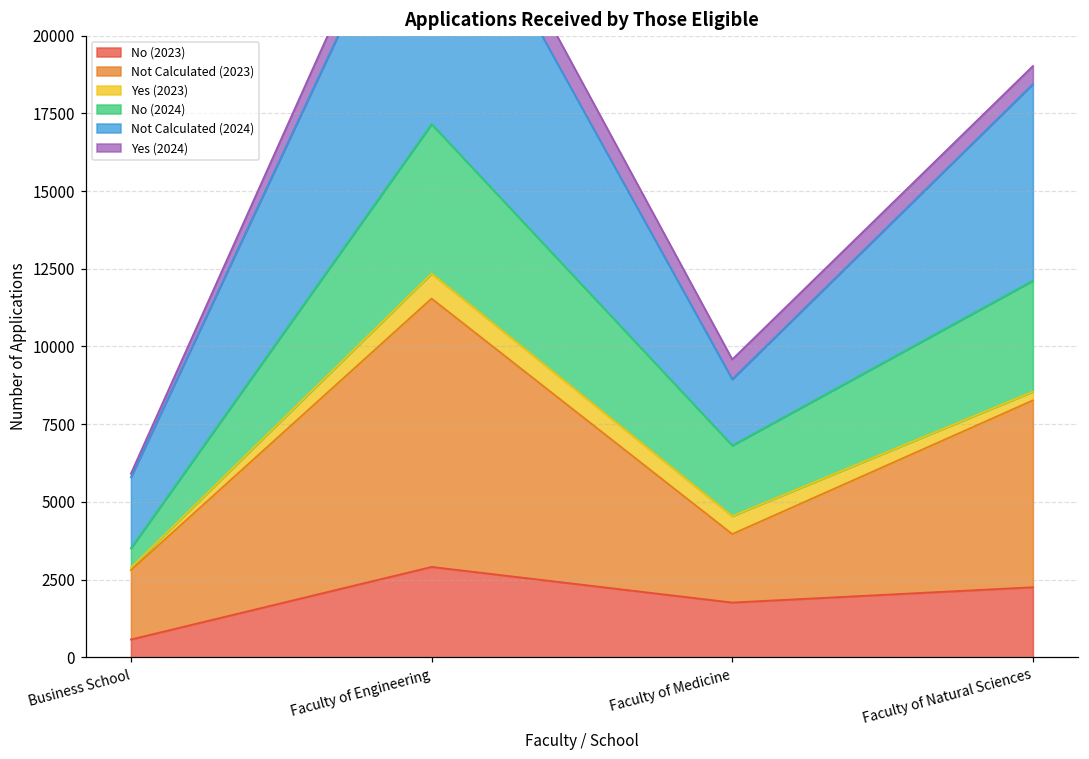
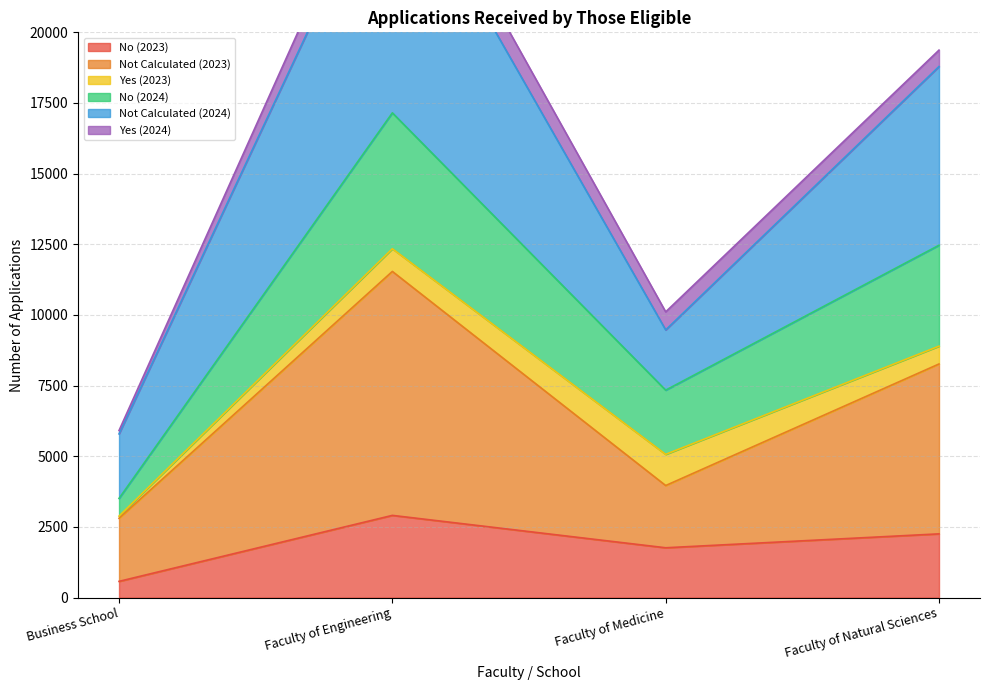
Yes (2023), Faculty of Medicine: 600 -> 1100
Yes (2023), Faculty of Natural Sciences: 300 -> 600
